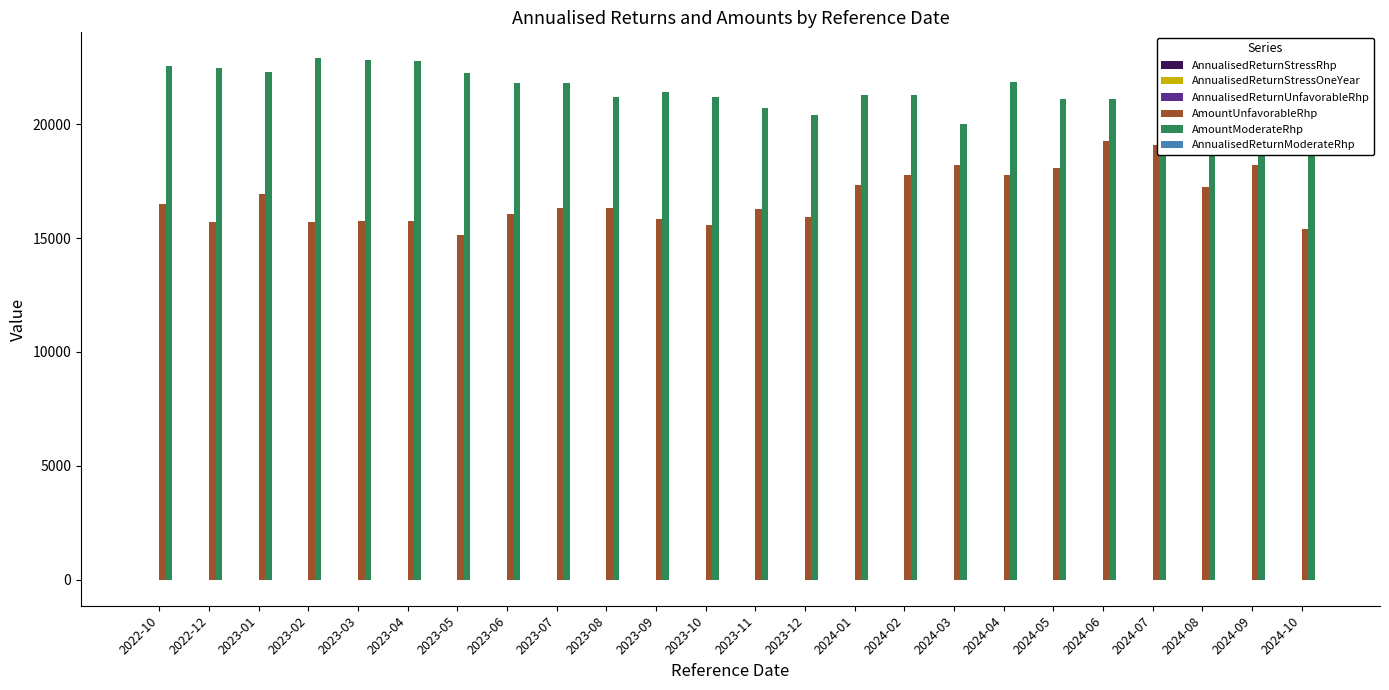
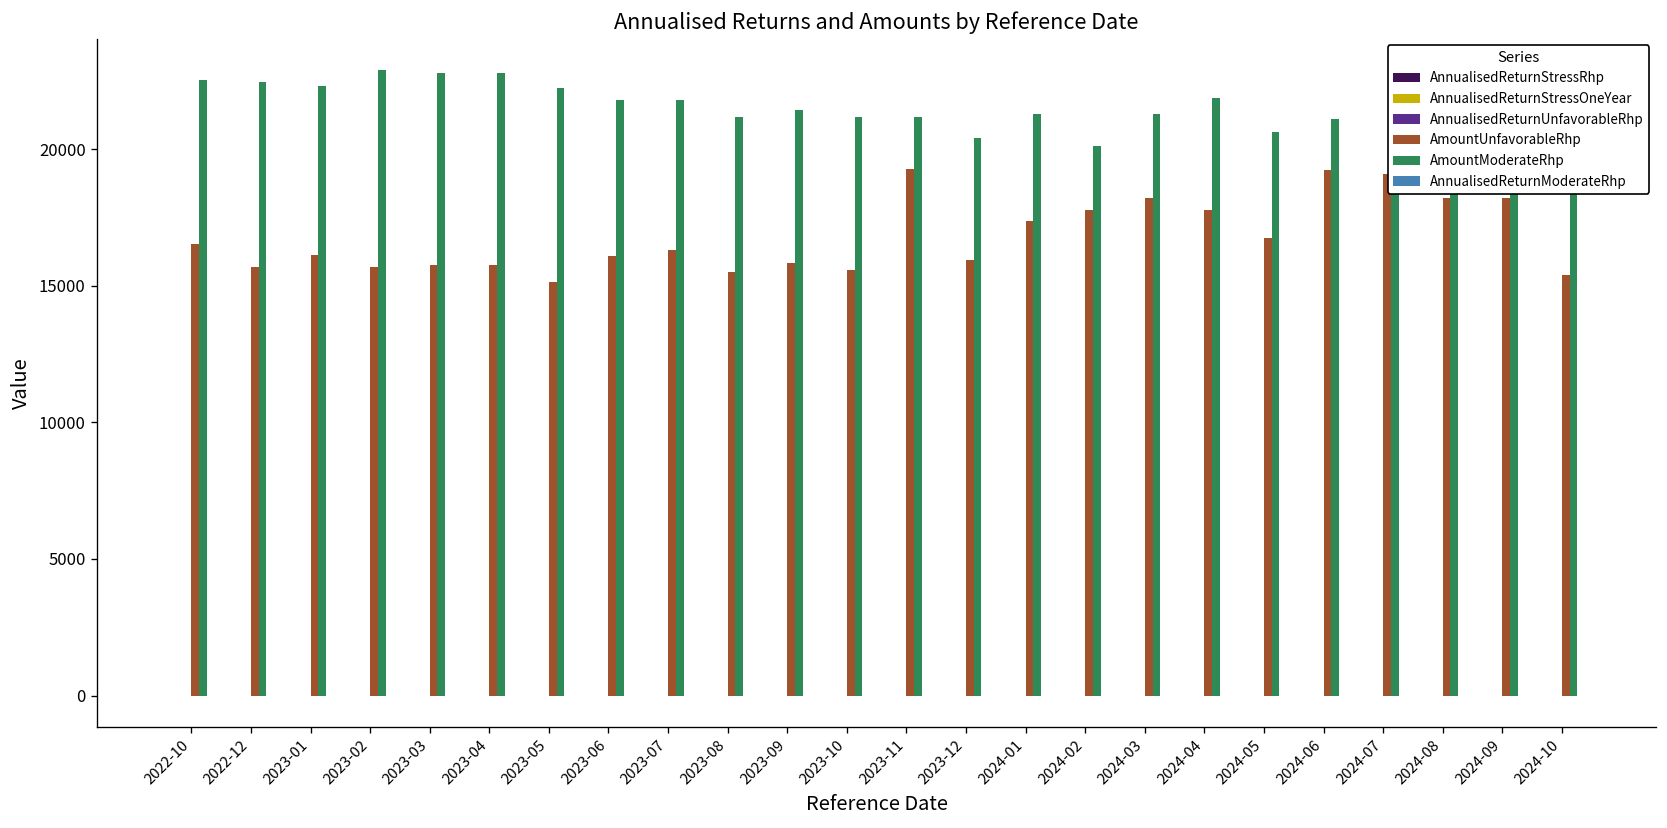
AmountUnfavorableRhp, 2023-01: 17000 -> 16100
AmountUnfavorableRhp, 2023-08: 16300 -> 15500
AmountUnfavorableRhp, 2023-11: 16300 -> 19300
AmountModerateRhp, 2023-11: 20700 -> 21200
AmountModerateRhp, 2024-02: 21300 -> 20100
AmountModerateRhp, 2024-03: 20000 -> 21300
AmountUnfavorableRhp, 2024-05: 18100 -> 16800
AmountModerateRhp, 2024-05: 21100 -> 20600
AmountUnfavorableRhp, 2024-08: 17200 -> 18200
